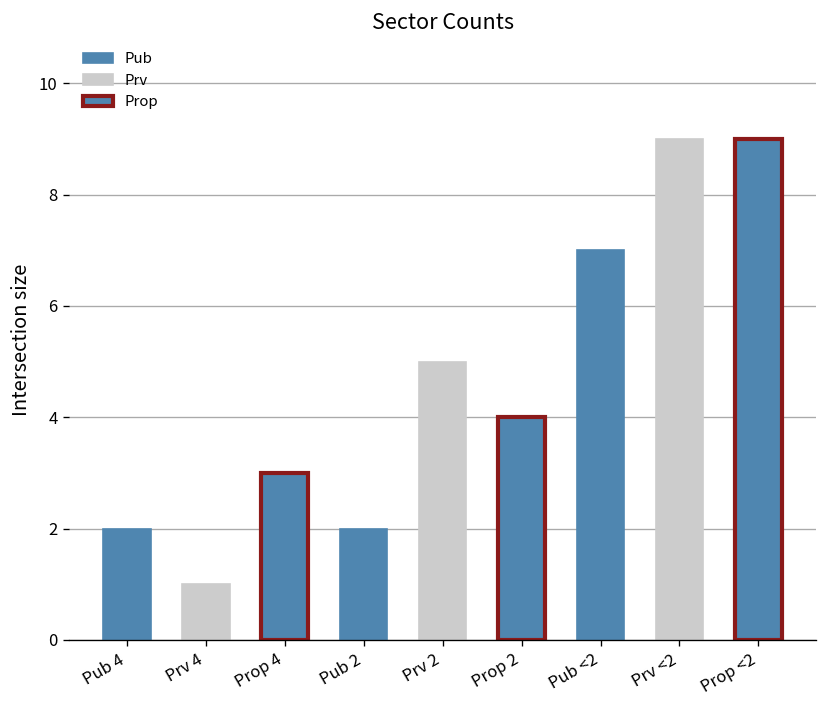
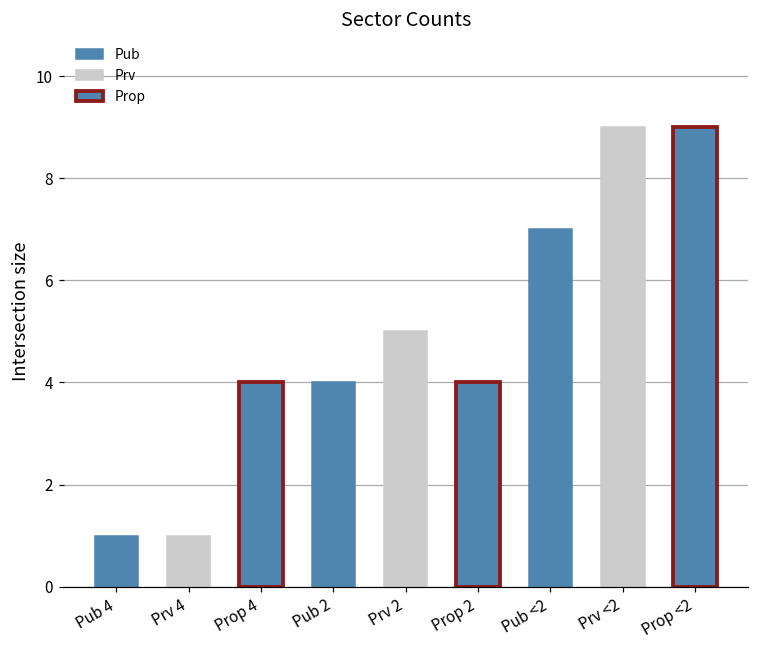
Pub 4: 2 -> 1
Prop 4: 3 -> 4
Pub 2: 2 -> 4
